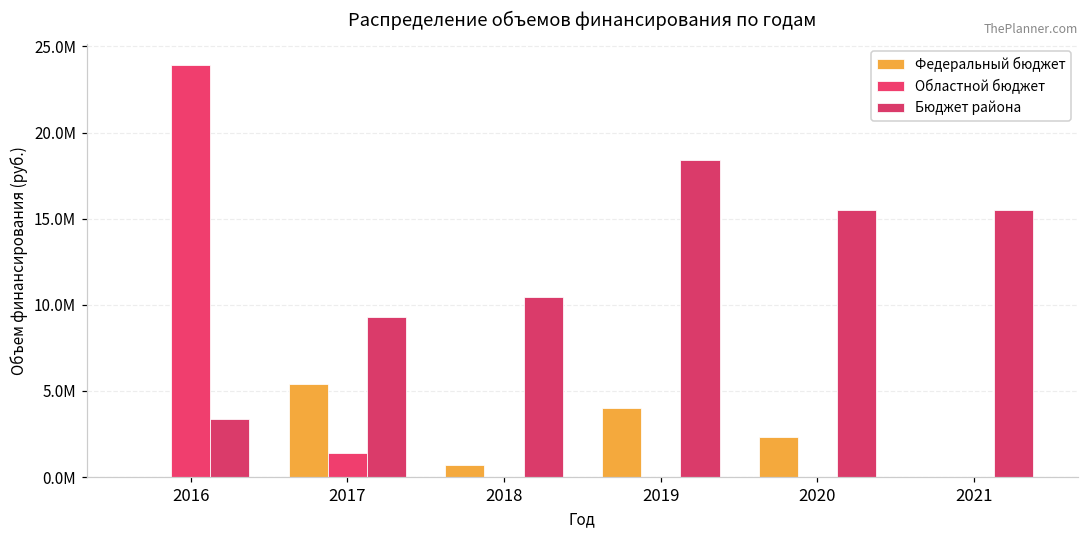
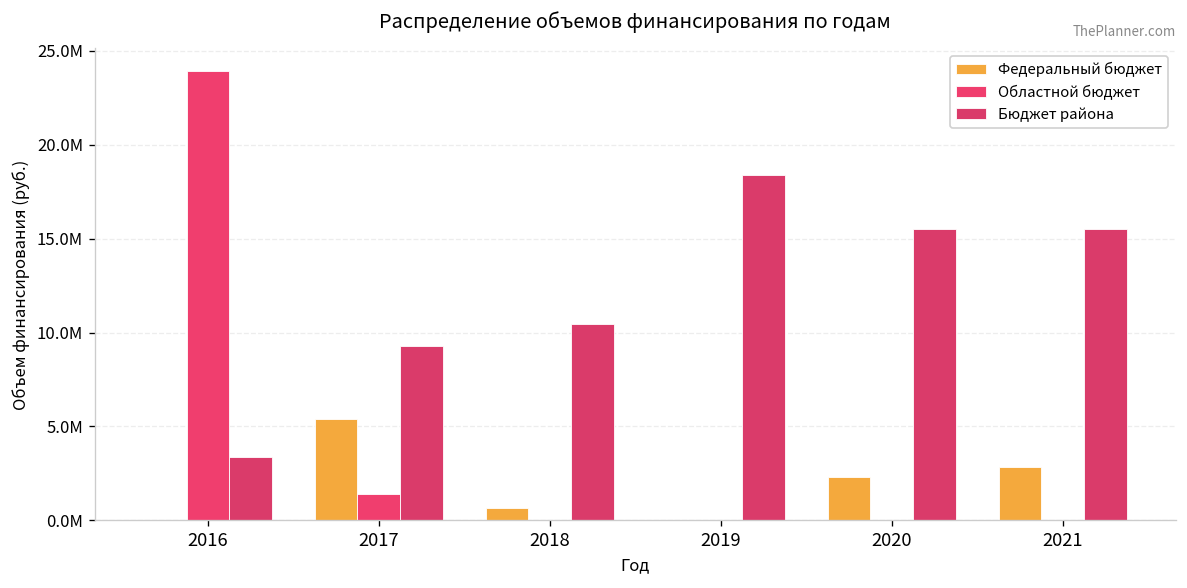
Федеральный бюджет, 2019: 4000000 -> 0
Федеральный бюджет, 2021: 0 -> 2900000
